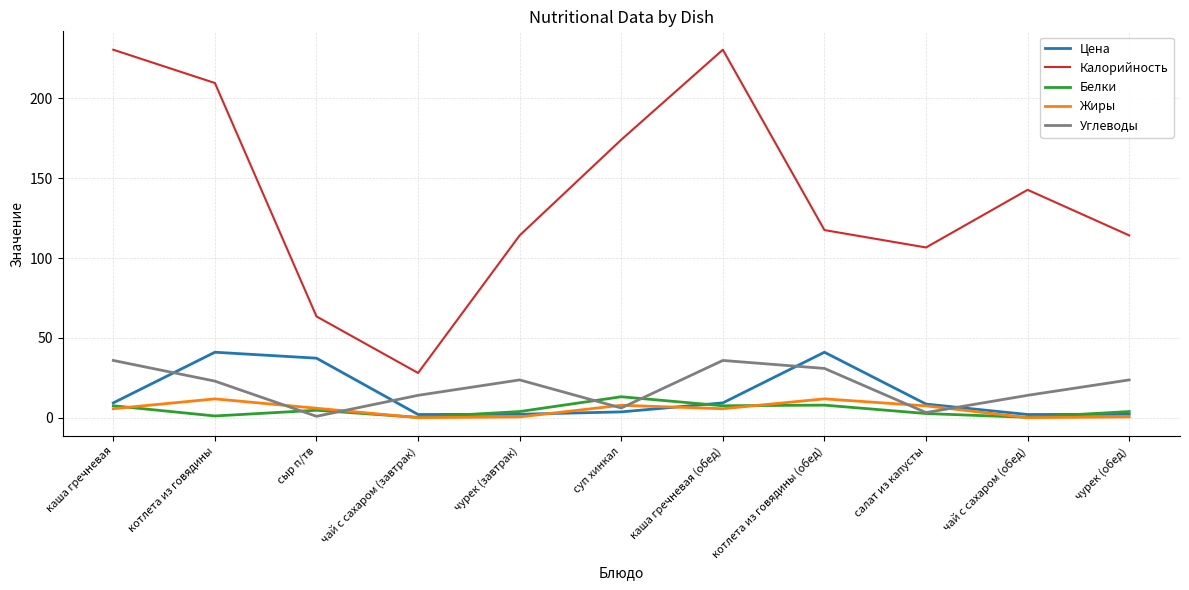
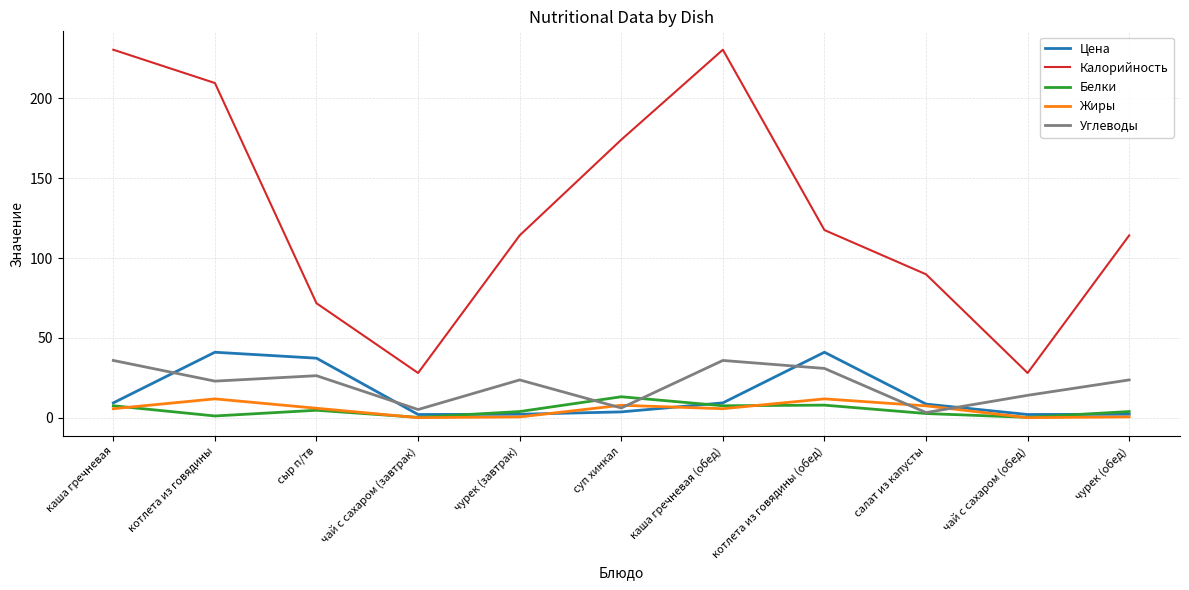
Калорийность, сыр п/тв: 63 -> 72
Углеводы, сыр п/тв: 1 -> 26
Углеводы, чай с сахаром (завтрак): 14 -> 5
Калорийность, салат из капусты: 107 -> 90
Калорийность, чай с сахаром (обед): 143 -> 28
